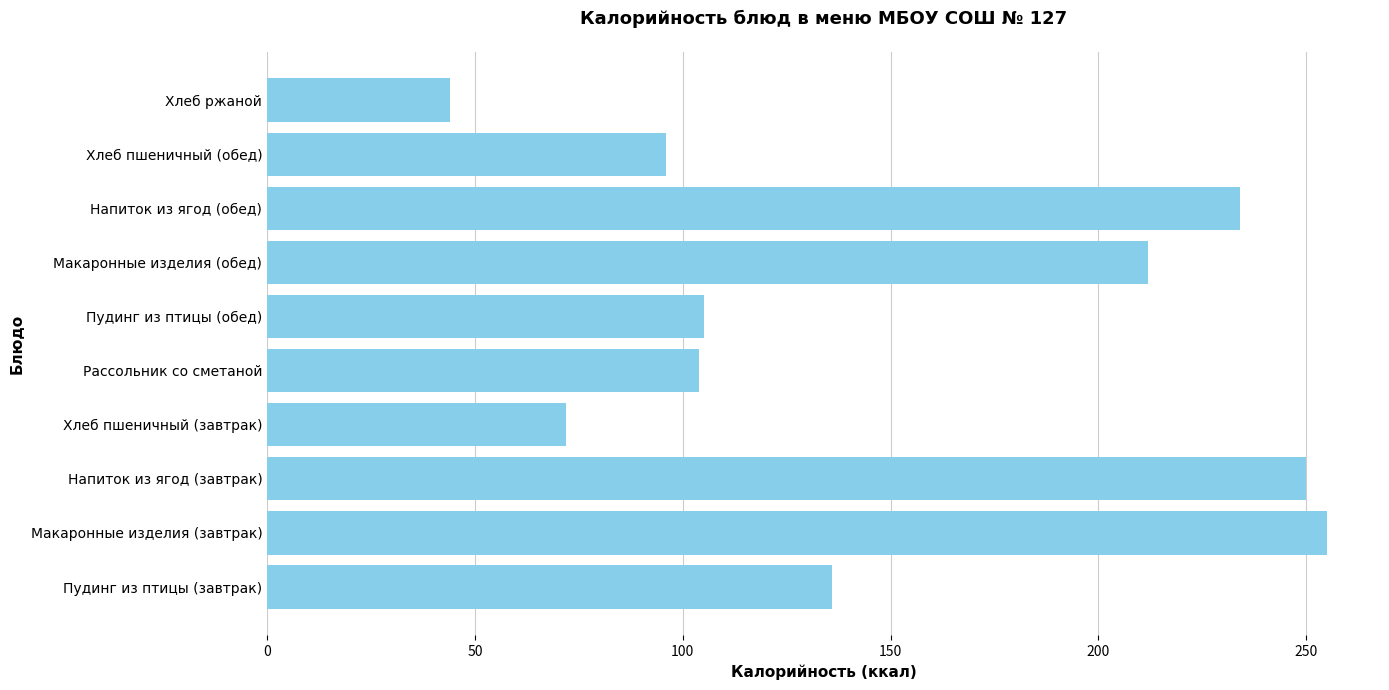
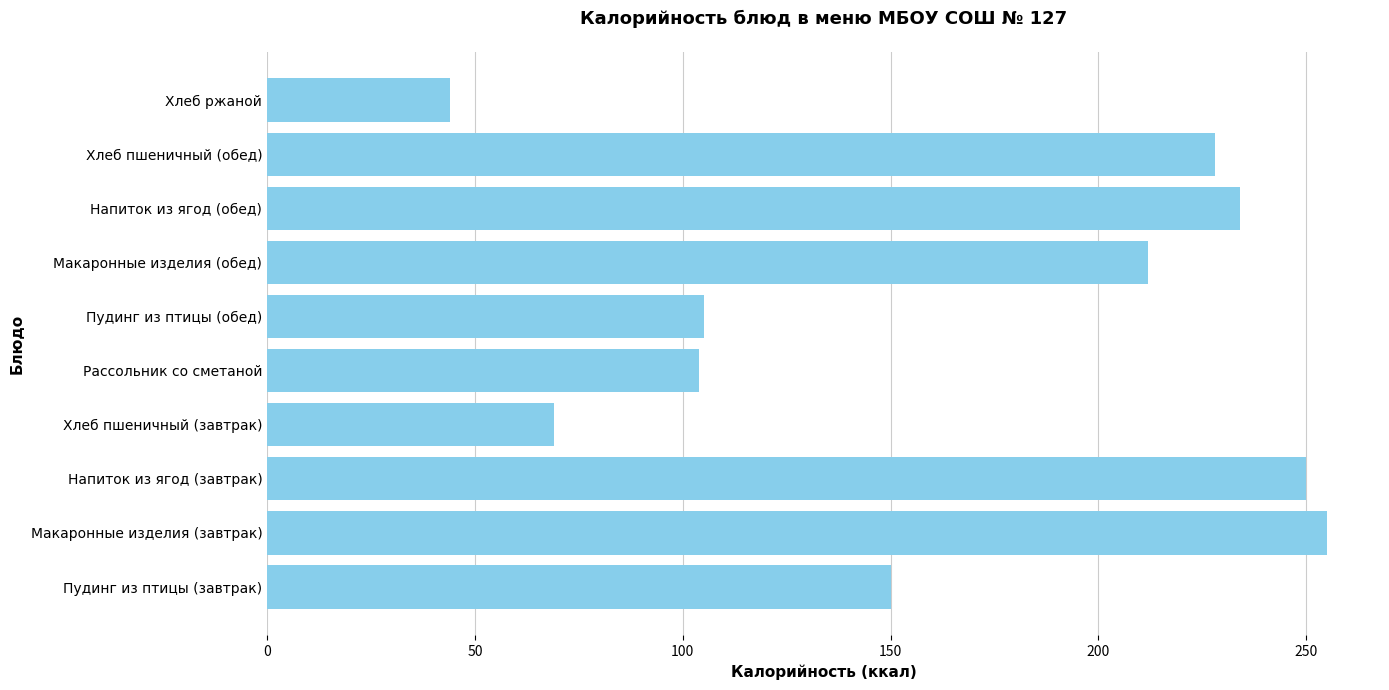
Хлеб пшеничный (обед): 96 -> 228
Хлеб пшеничный (завтрак): 72 -> 69
Пудинг из птицы (завтрак): 136 -> 150
